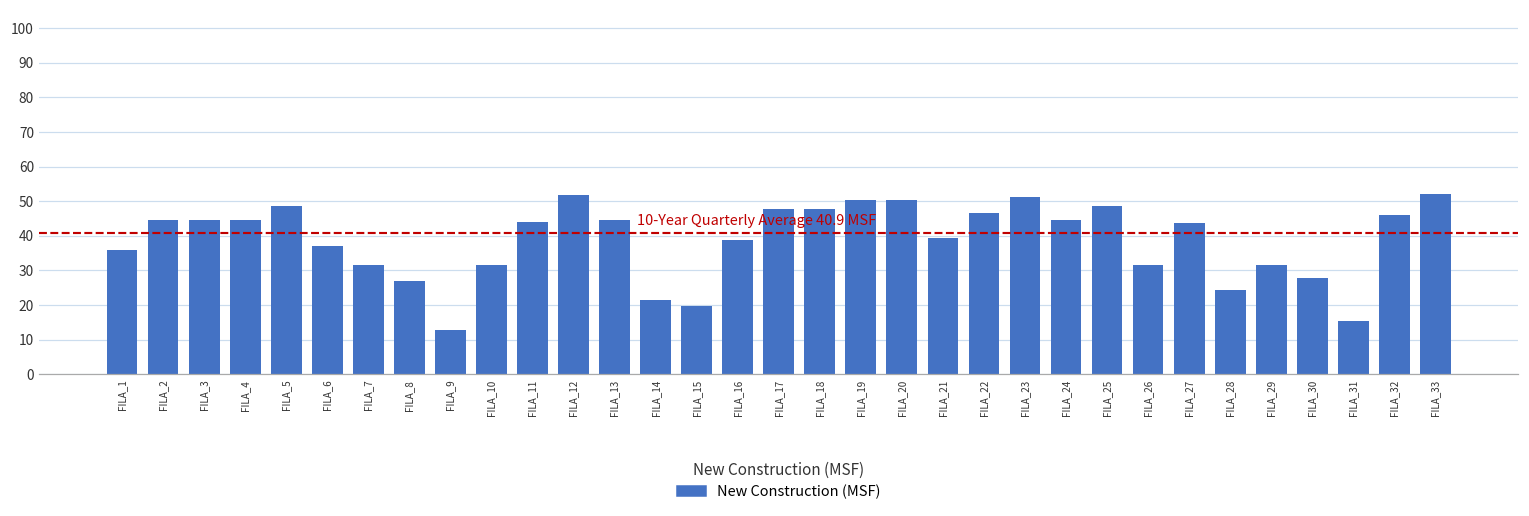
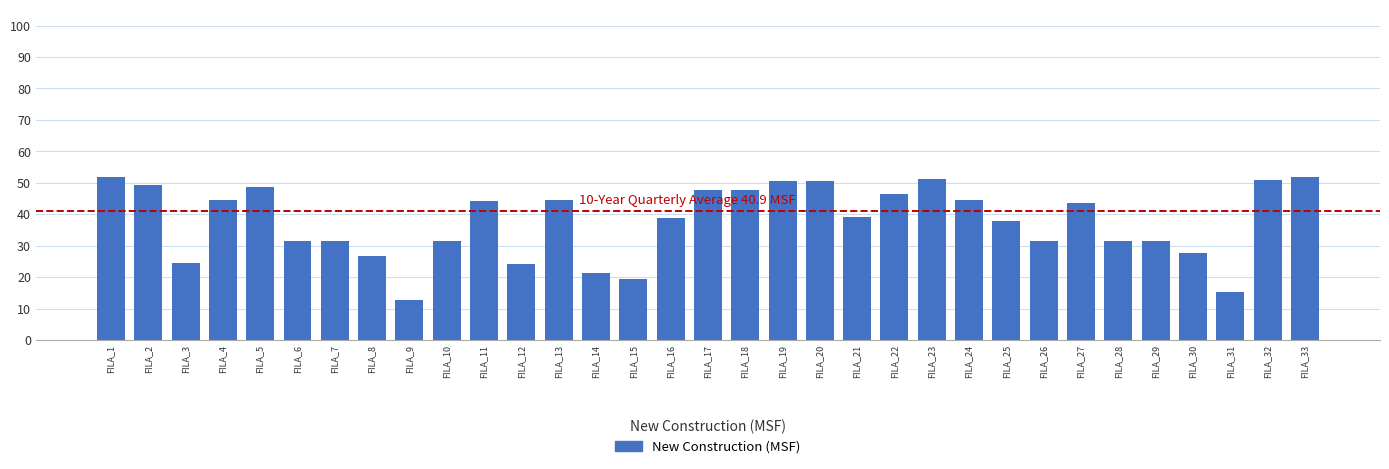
FILA_1: 36 -> 52
FILA_2: 44 -> 49
FILA_3: 44 -> 25
FILA_6: 37 -> 31
FILA_12: 52 -> 24
FILA_25: 49 -> 38
FILA_28: 24 -> 31
FILA_32: 46 -> 51
